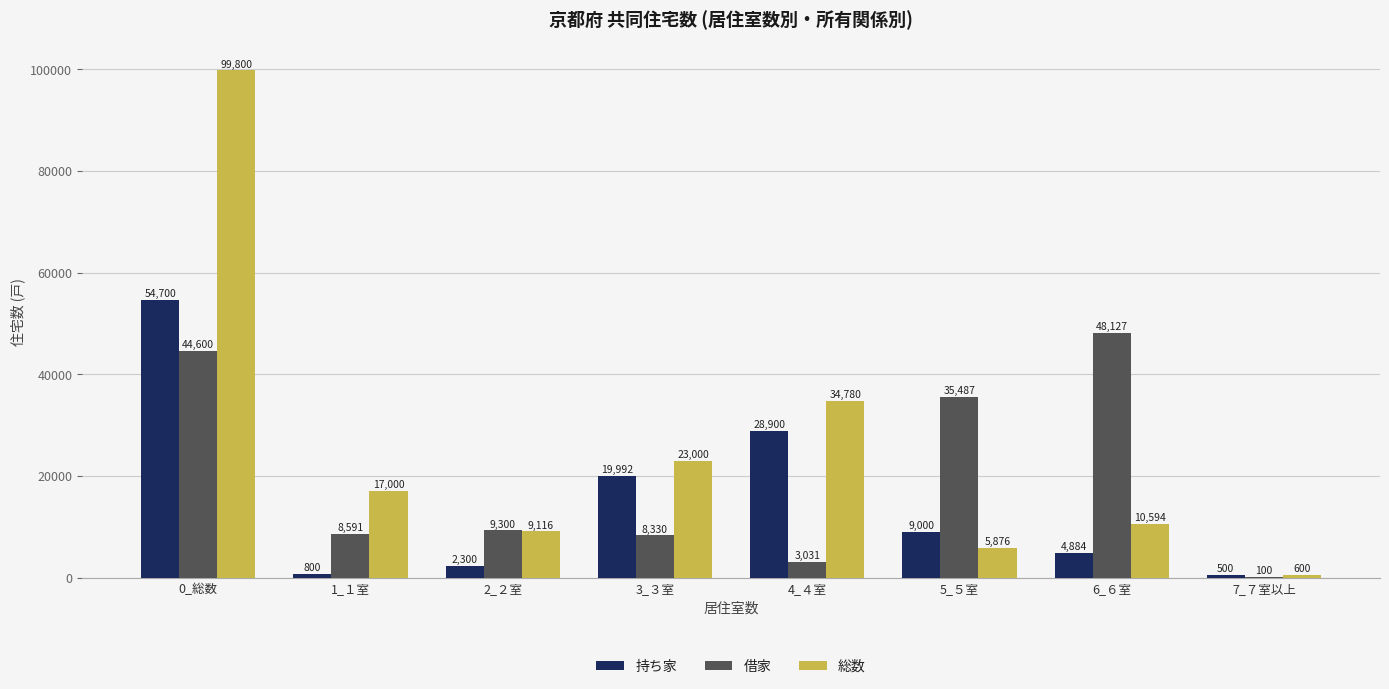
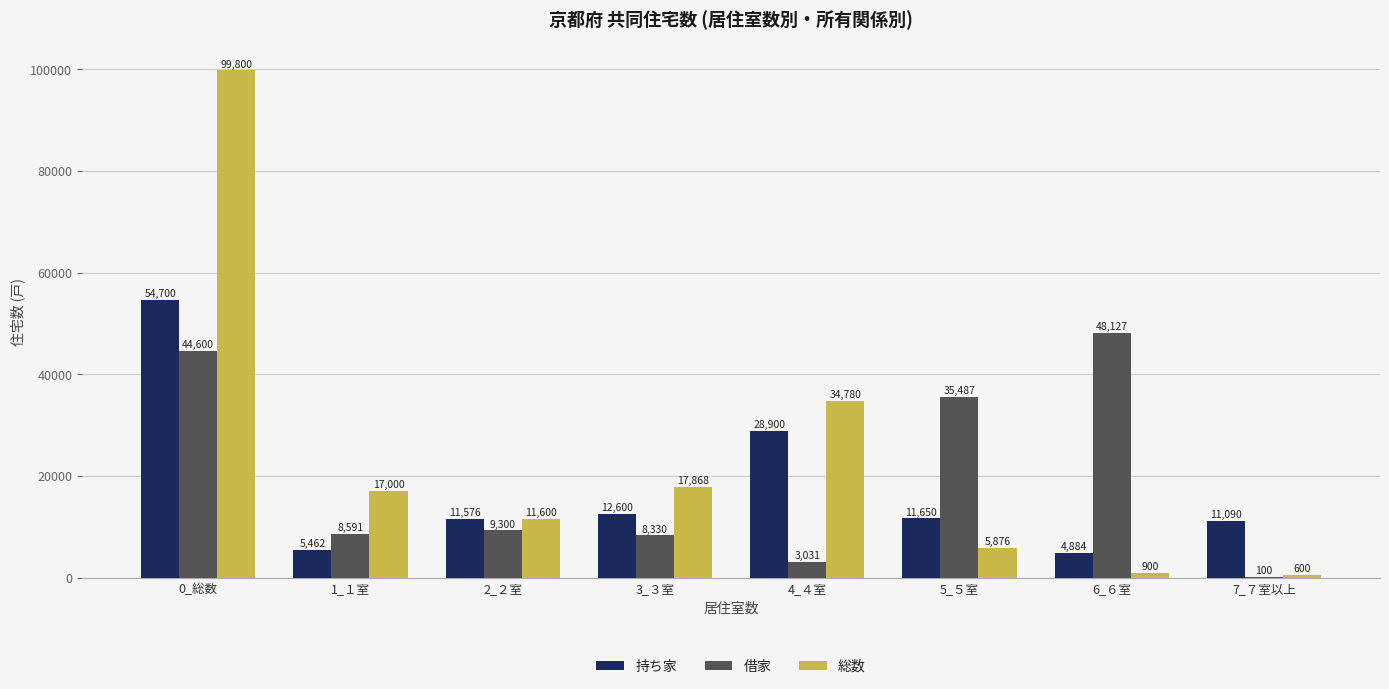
持ち家, 1_１室: 800 -> 5,462
持ち家, 2_２室: 2,300 -> 11,576
総数, 2_２室: 9,116 -> 11,600
持ち家, 3_３室: 19,992 -> 12,600
総数, 3_３室: 23,000 -> 17,868
持ち家, 5_５室: 9,000 -> 11,650
総数, 6_６室: 10,594 -> 900
持ち家, 7_７室以上: 500 -> 11,090
